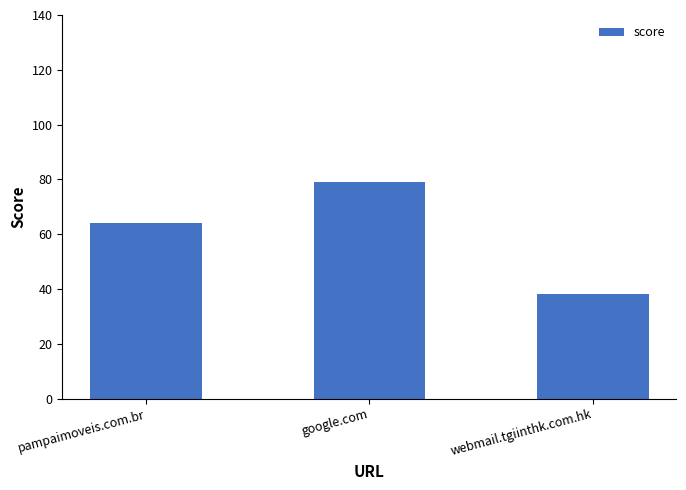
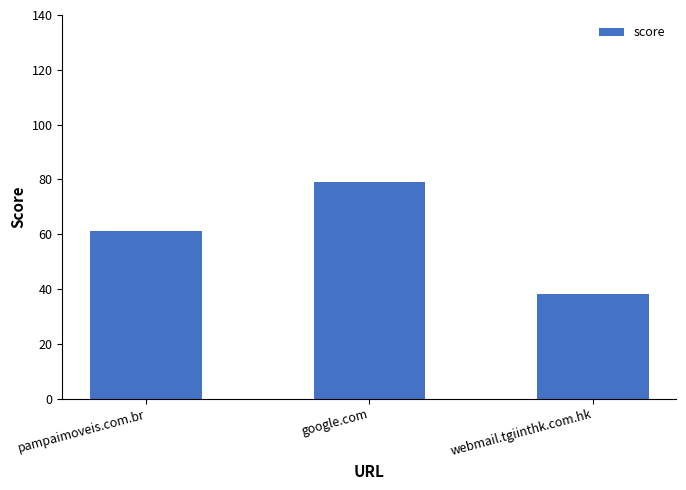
pampaimoveis.com.br: 64 -> 61
